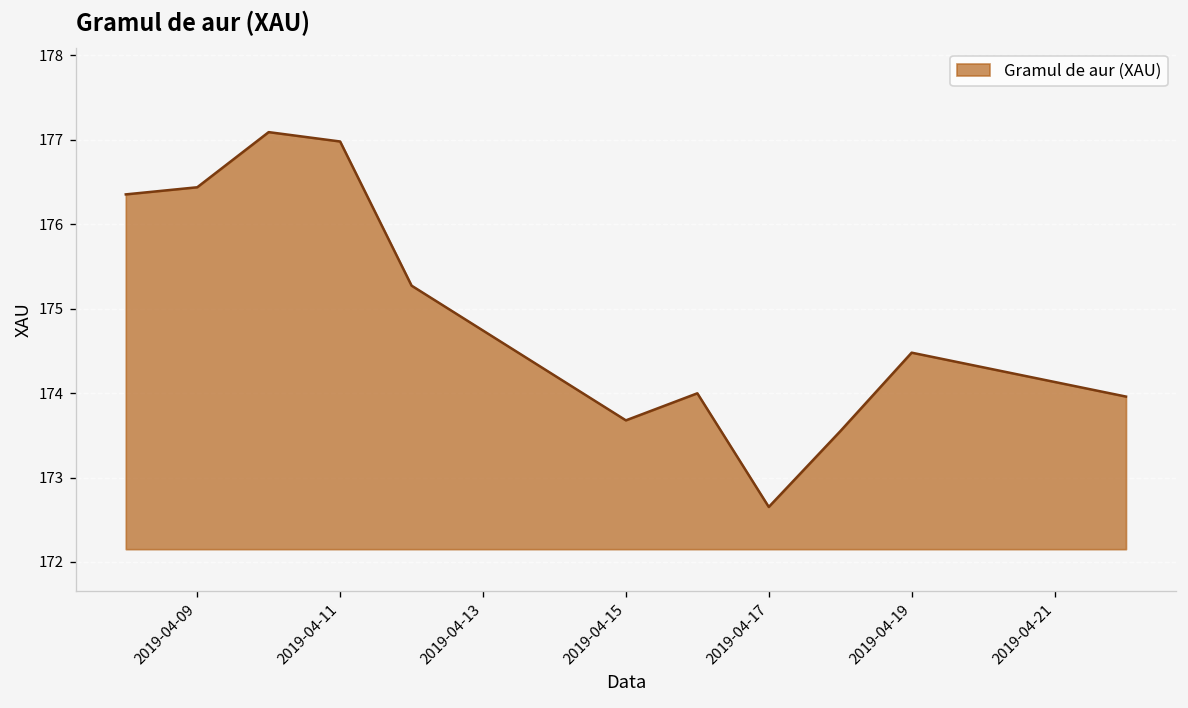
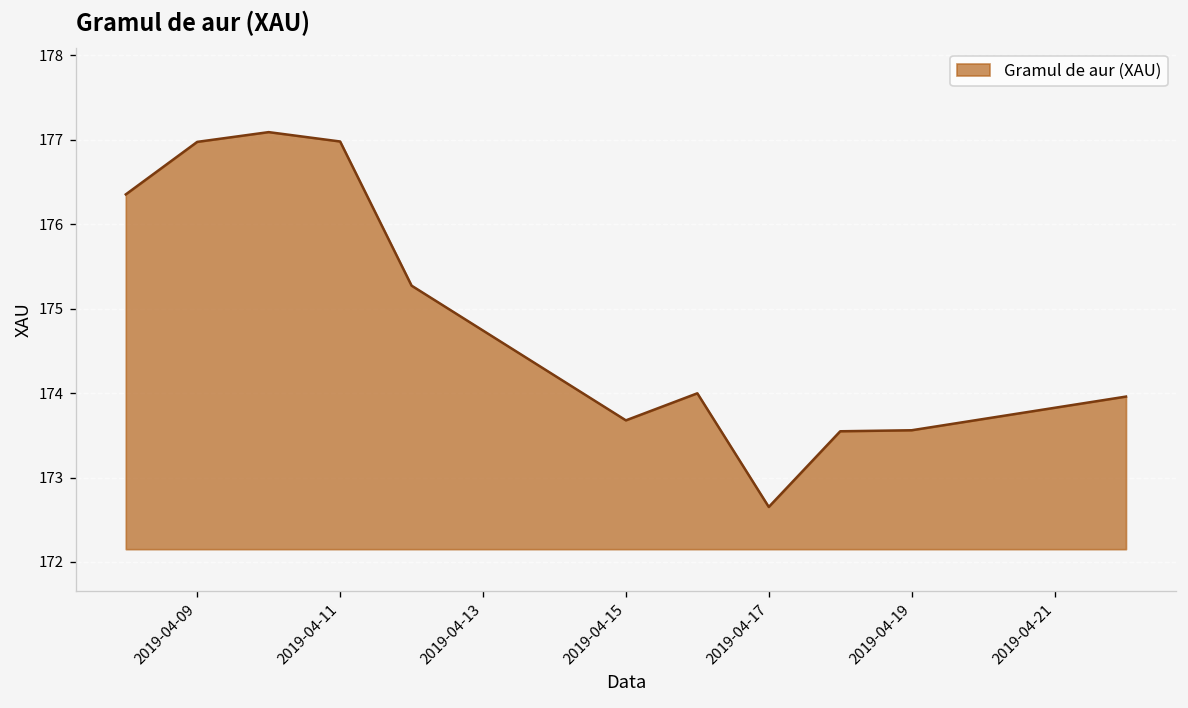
2019-04-09: 176.4 -> 177.0
2019-04-19: 174.5 -> 173.6
